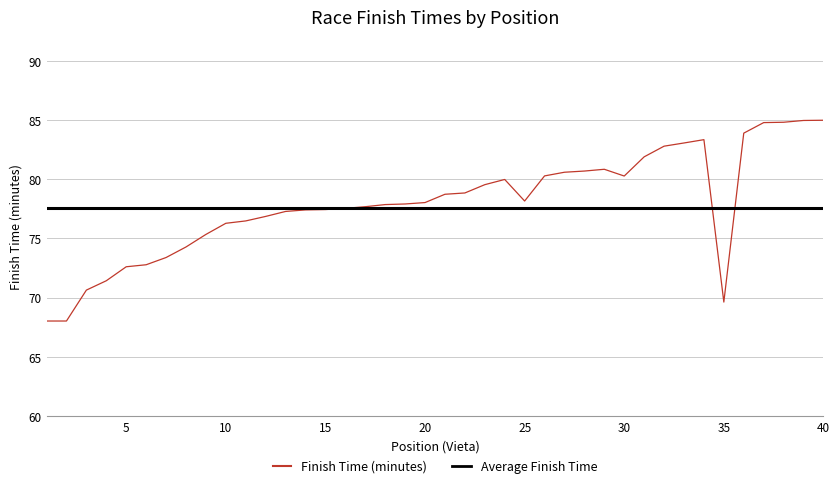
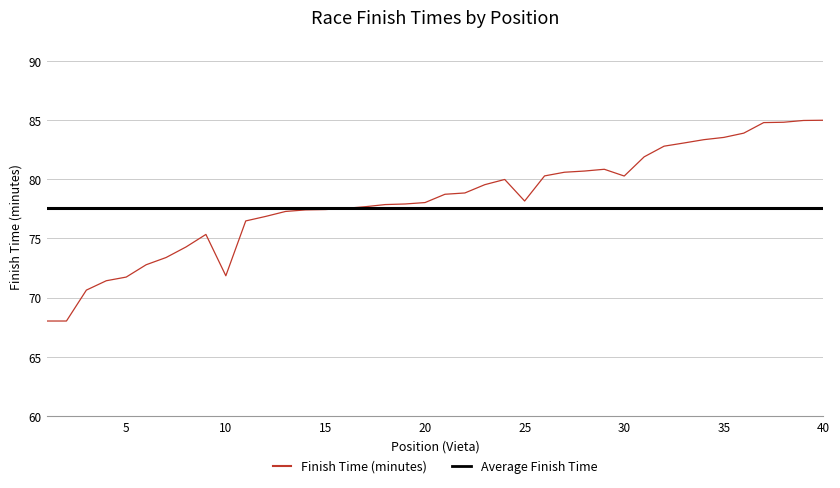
Finish Time (minutes), 5: 72.6 -> 71.7
Finish Time (minutes), 10: 76.3 -> 71.8
Finish Time (minutes), 35: 69.6 -> 83.5
